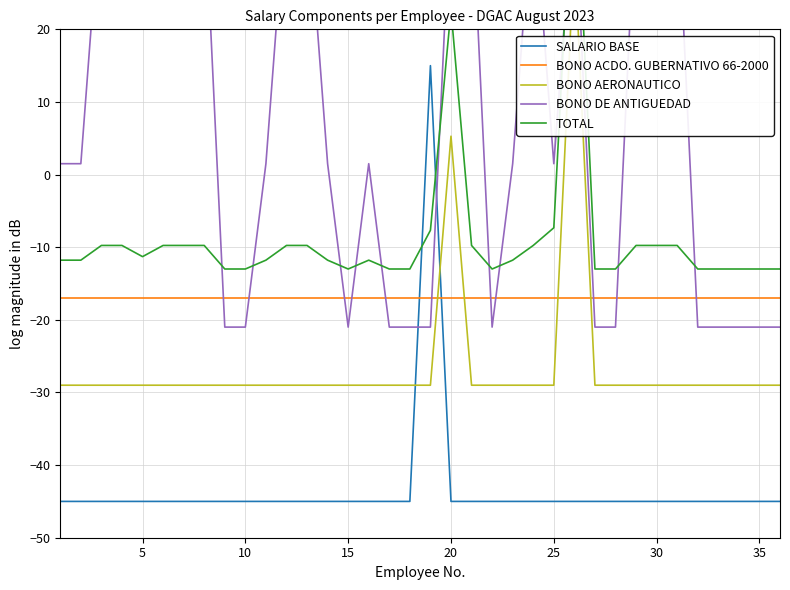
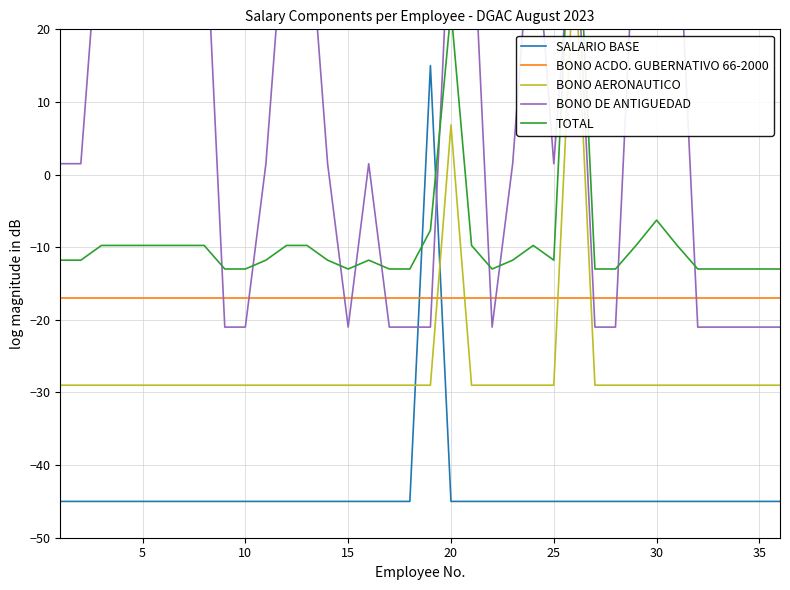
TOTAL, 5: -11 -> -10
BONO AERONAUTICO, 20: 5 -> 7
TOTAL, 25: -7 -> -12
TOTAL, 30: -10 -> -6
